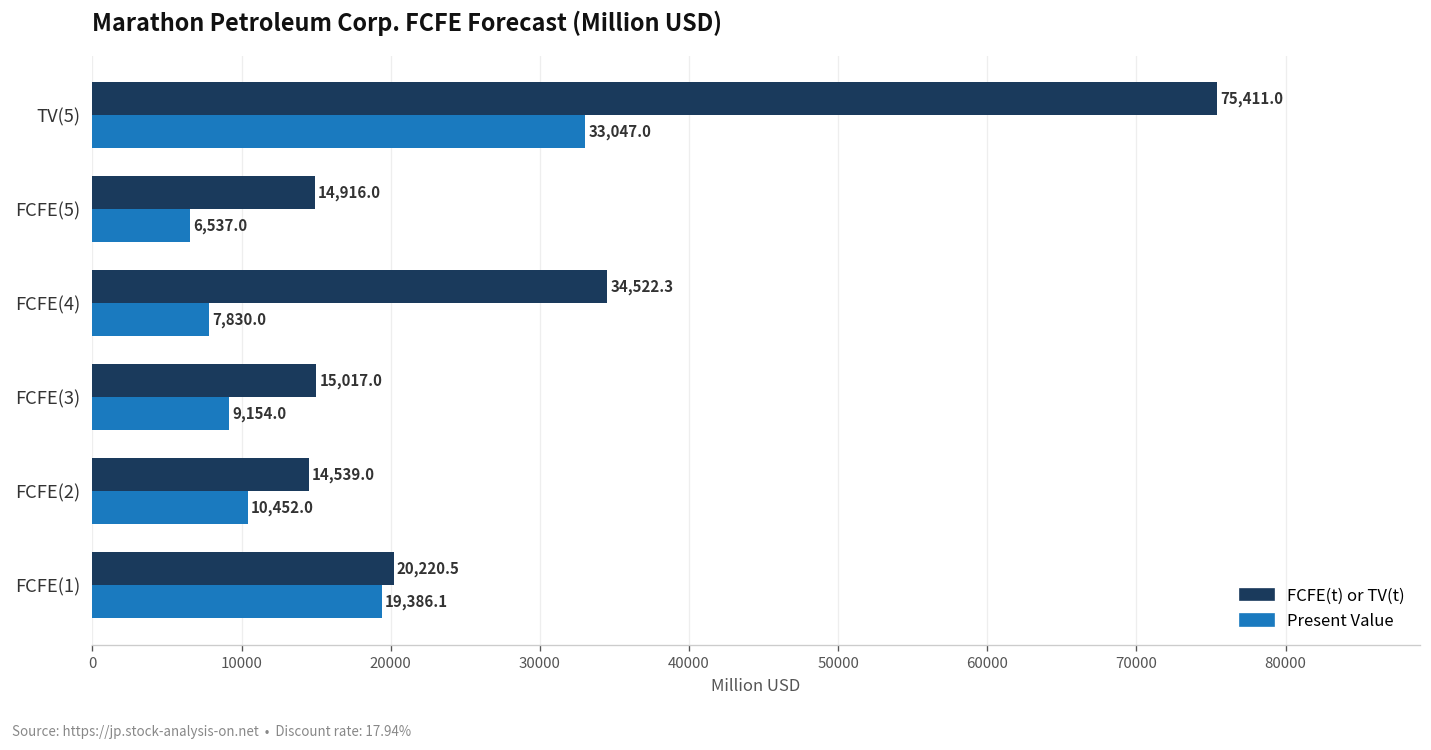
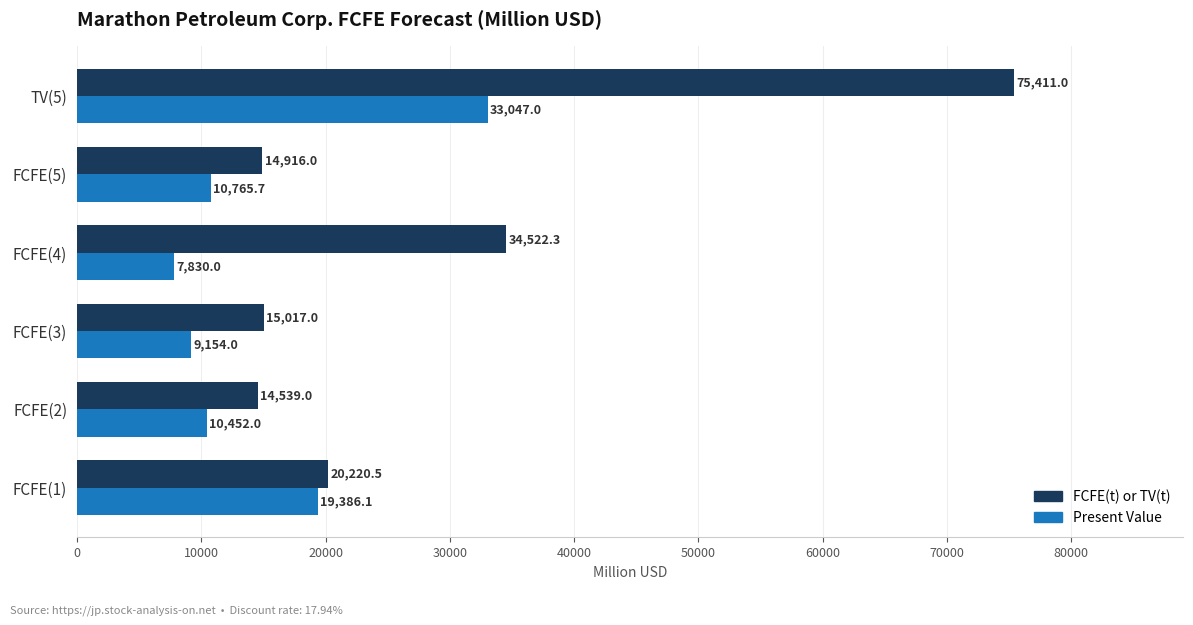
Present Value, FCFE(5): 6,537.0 -> 10,765.7
